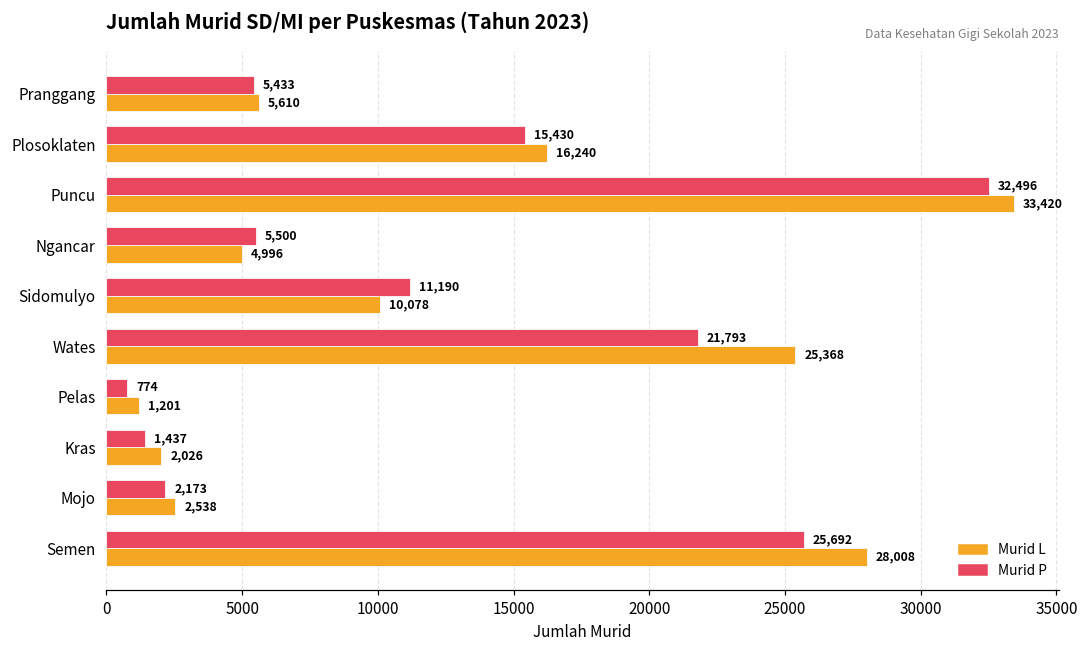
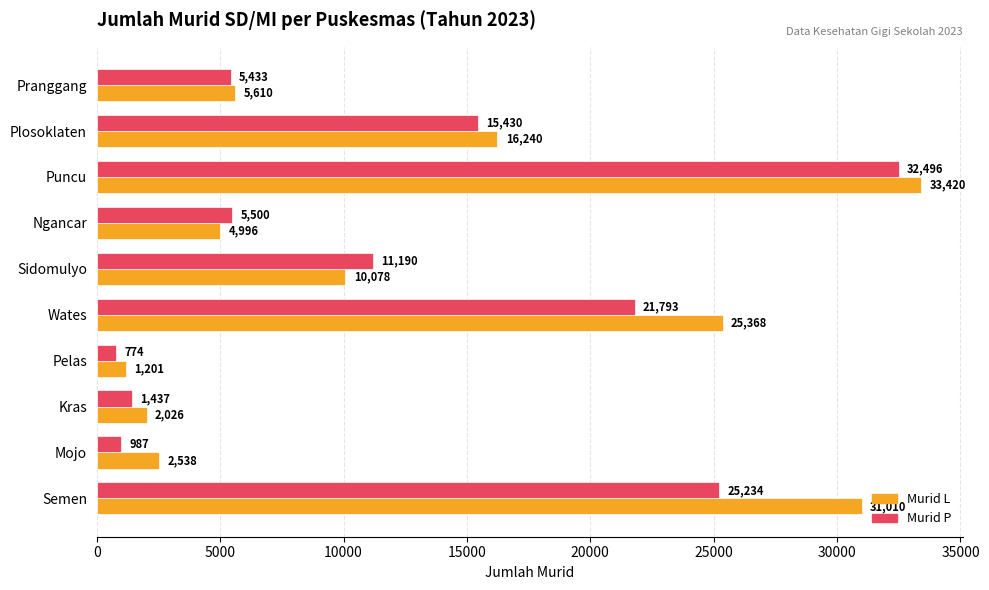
Murid P, Mojo: 2,173 -> 987
Murid P, Semen: 25,692 -> 25,234
Murid L, Semen: 28,008 -> 31,010
